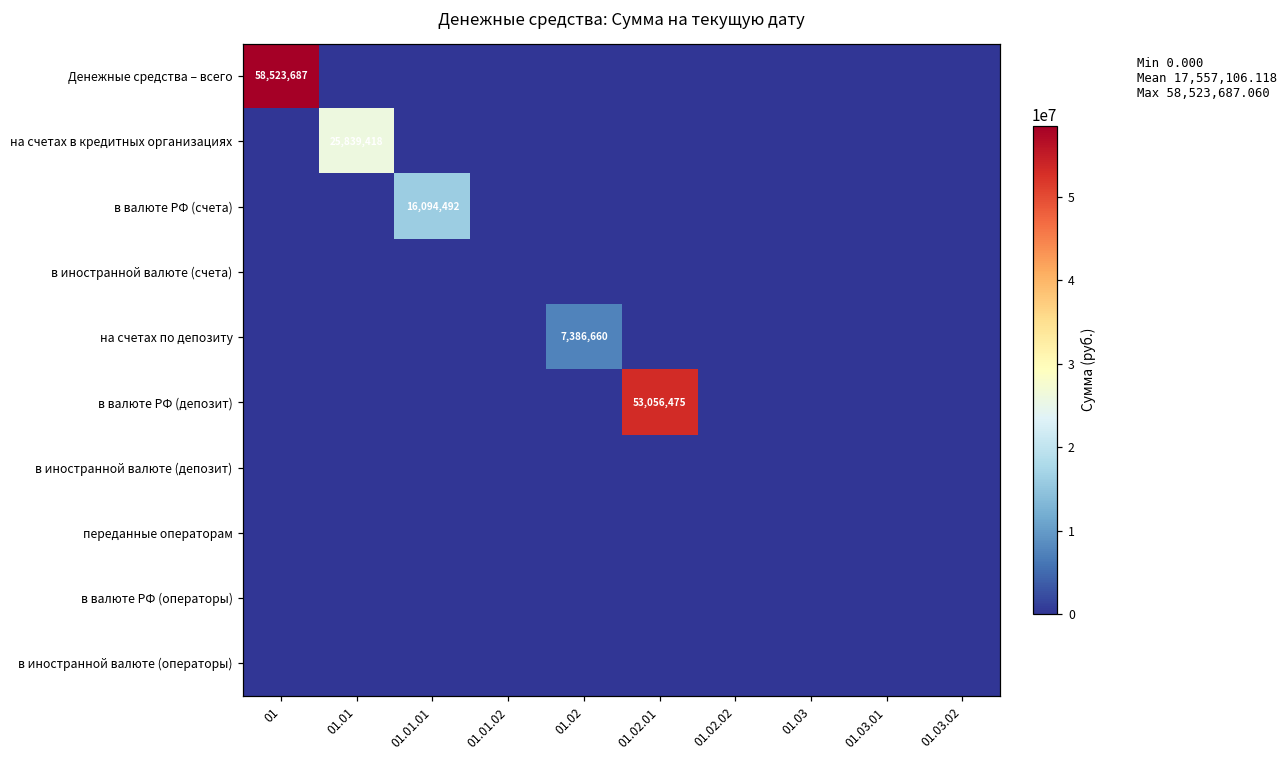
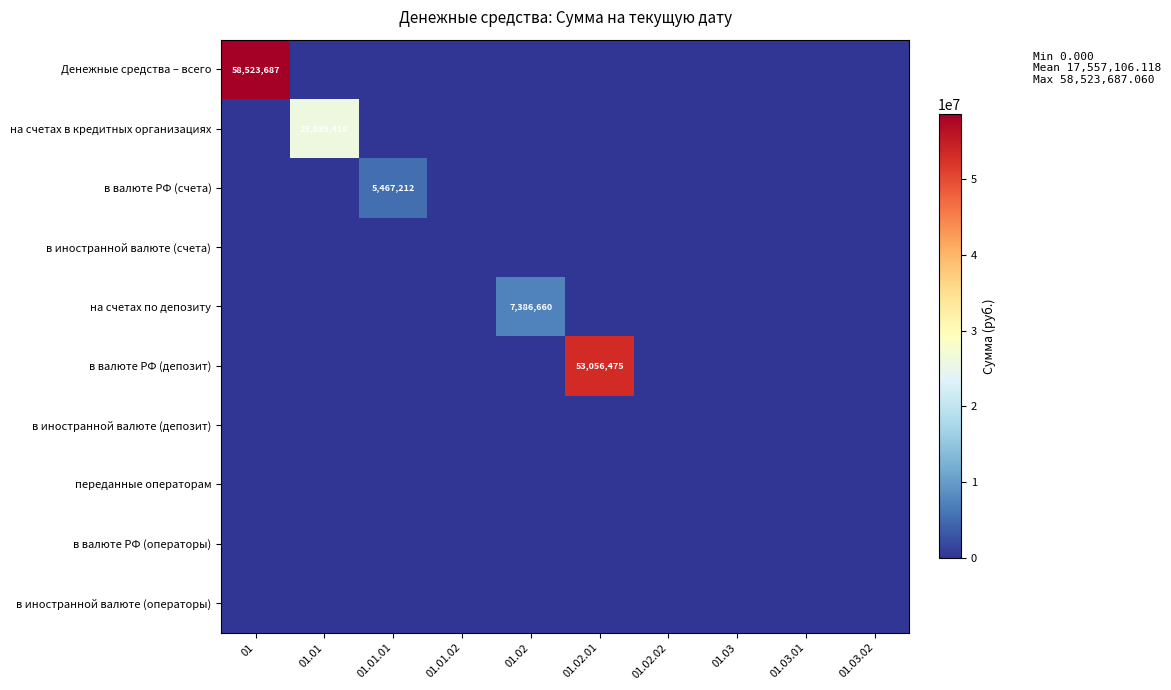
в валюте РФ (счета), 01.01.01: 16,094,492 -> 5,467,212
